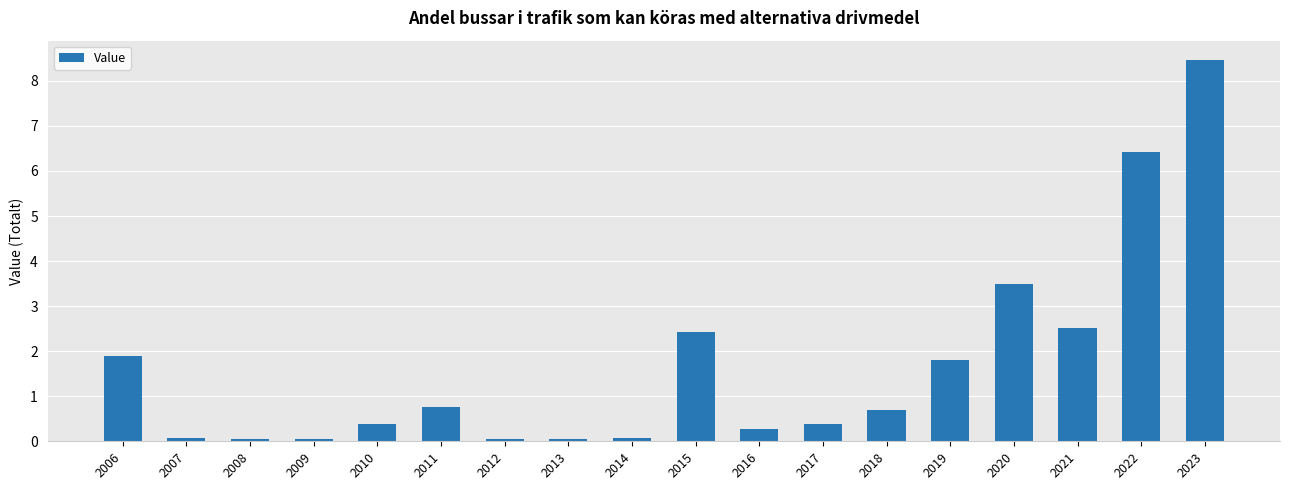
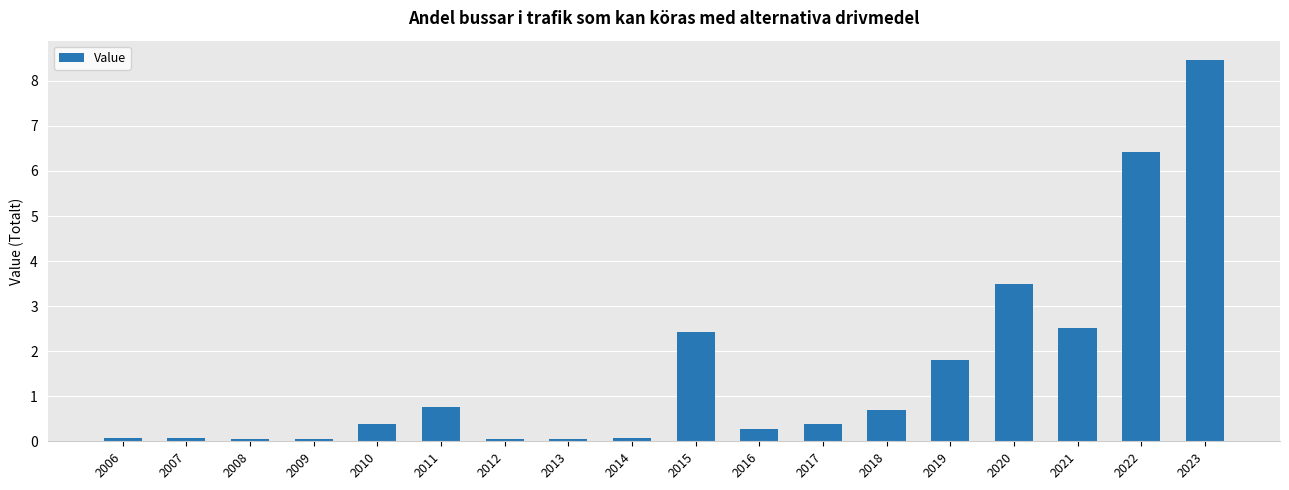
2006: 1.9 -> 0.1
